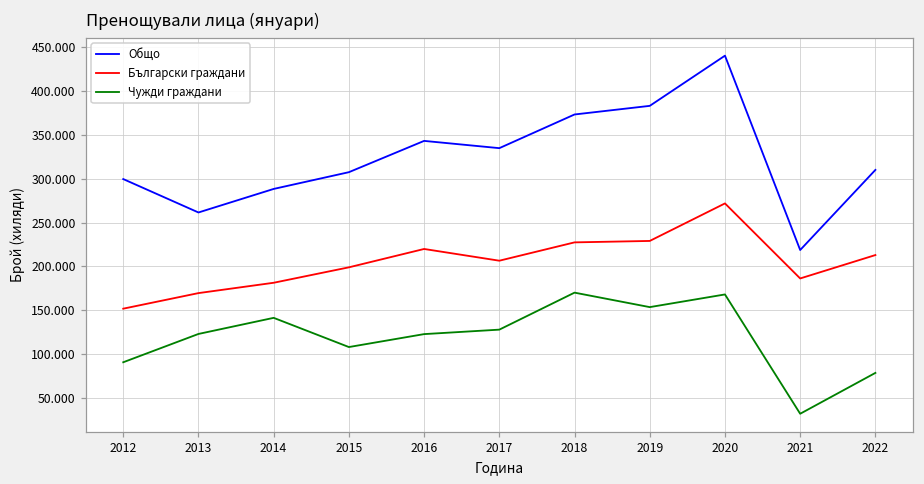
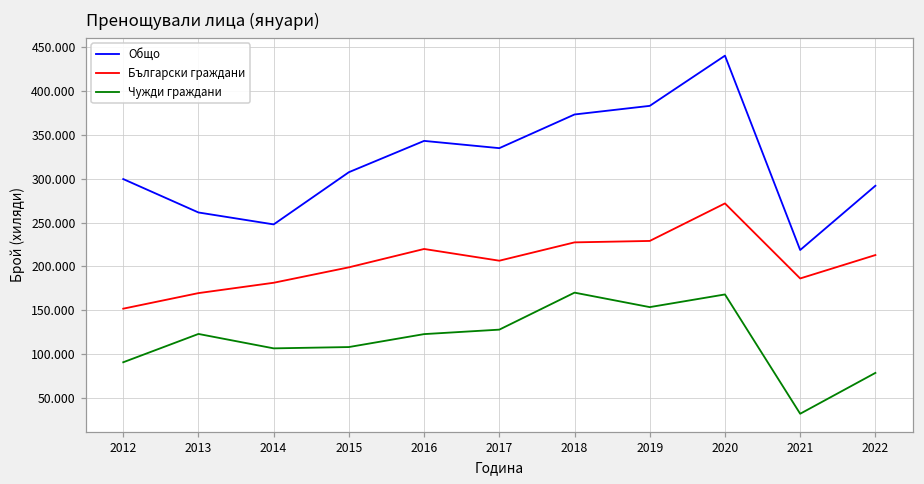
Общо, 2014: 290 -> 250
Чужди граждани, 2014: 140 -> 110
Общо, 2022: 310 -> 290
